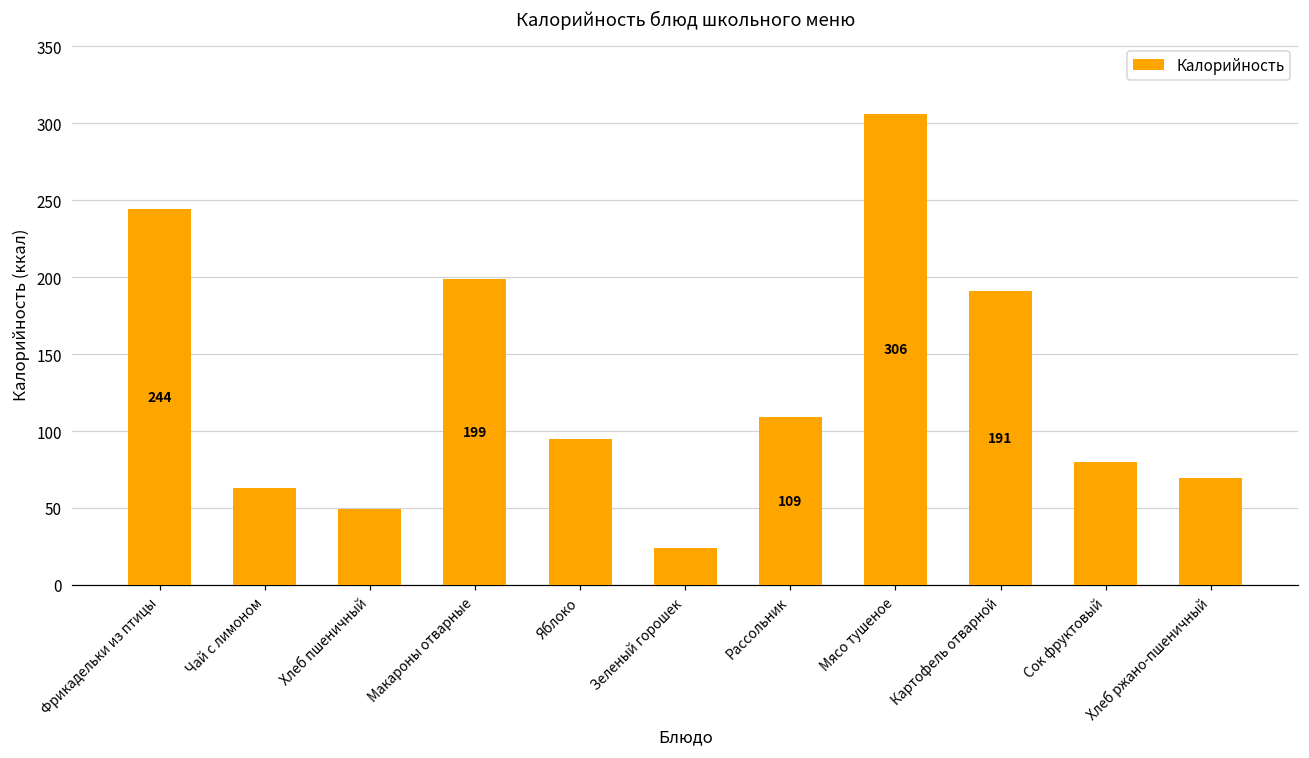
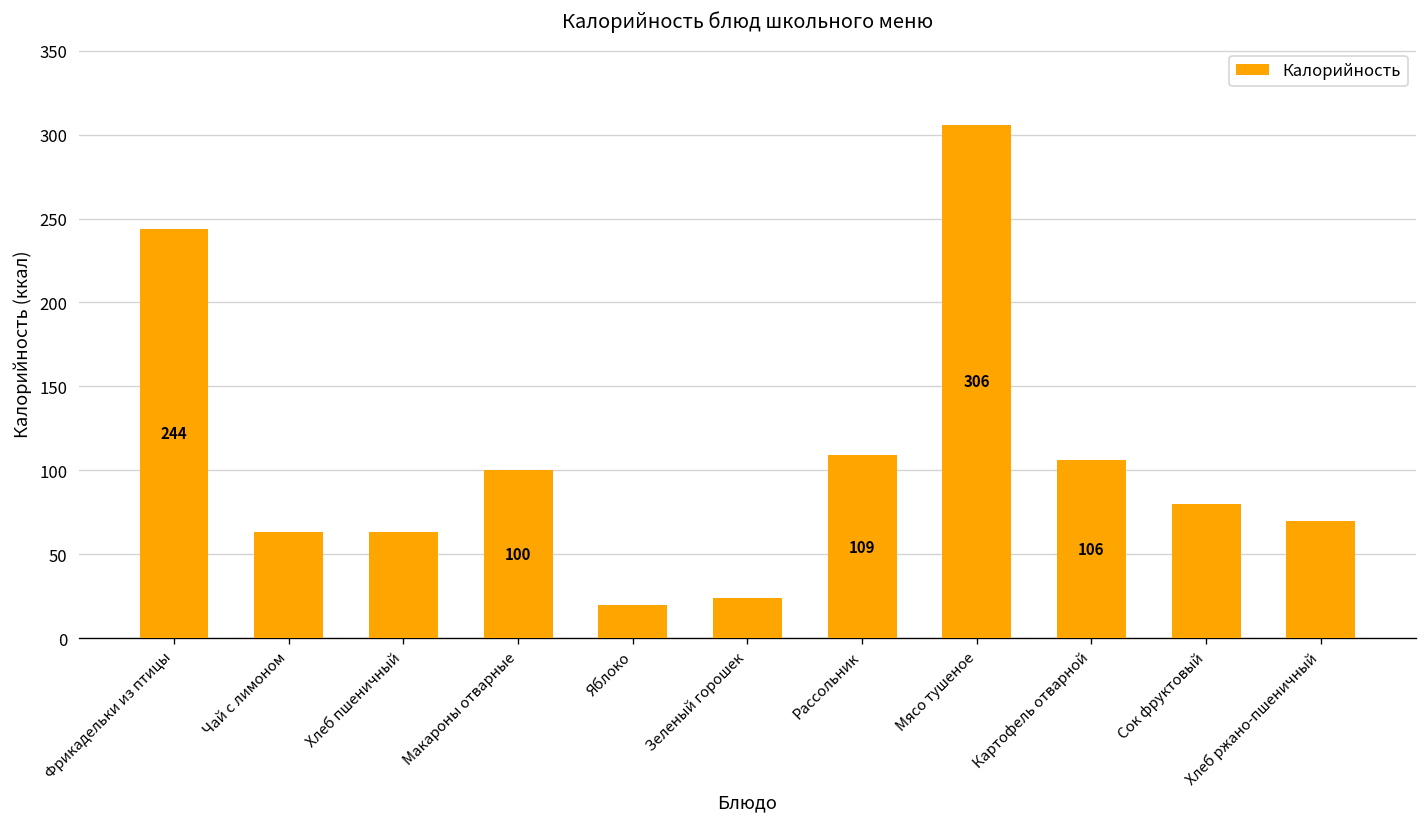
Хлеб пшеничный: 49 -> 63
Макароны отварные: 199 -> 100
Яблоко: 95 -> 20
Картофель отварной: 191 -> 106
